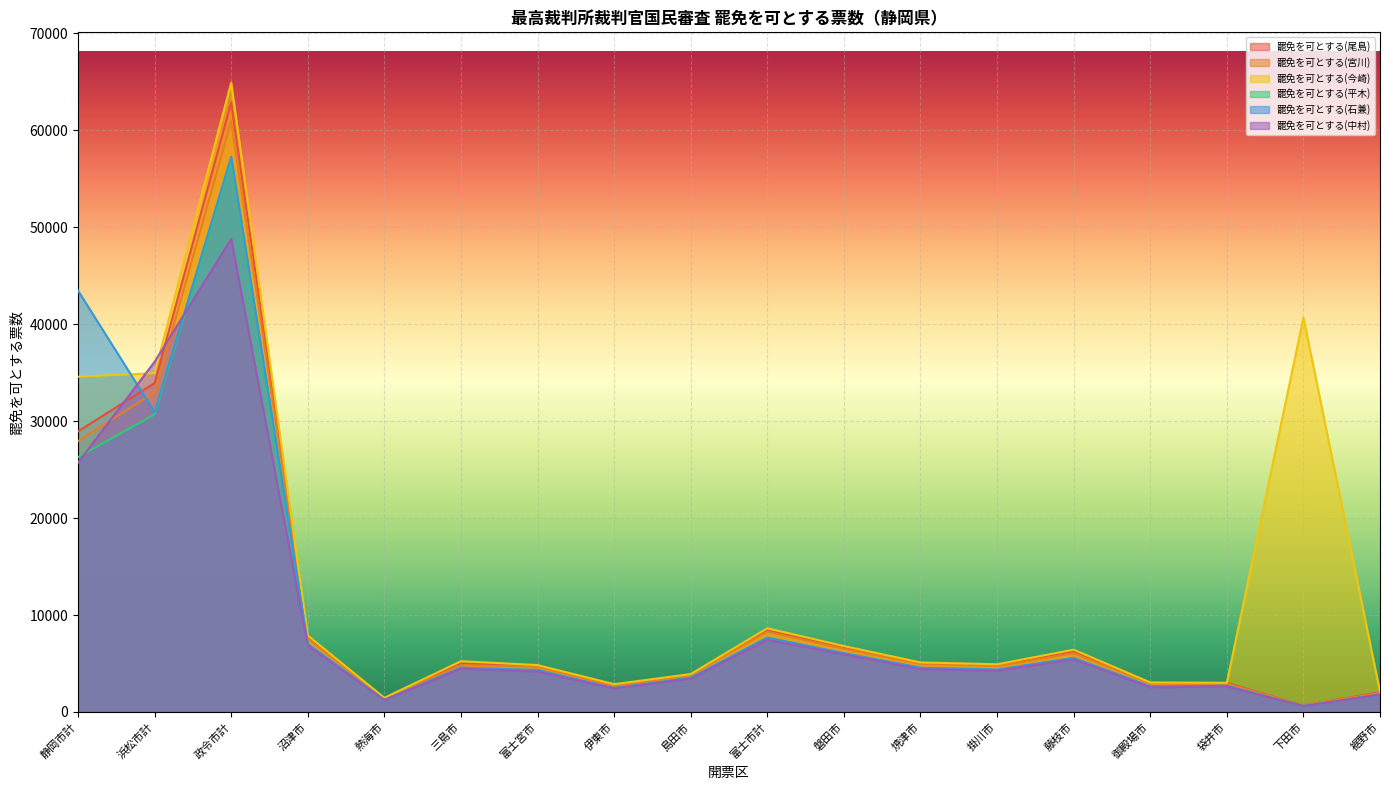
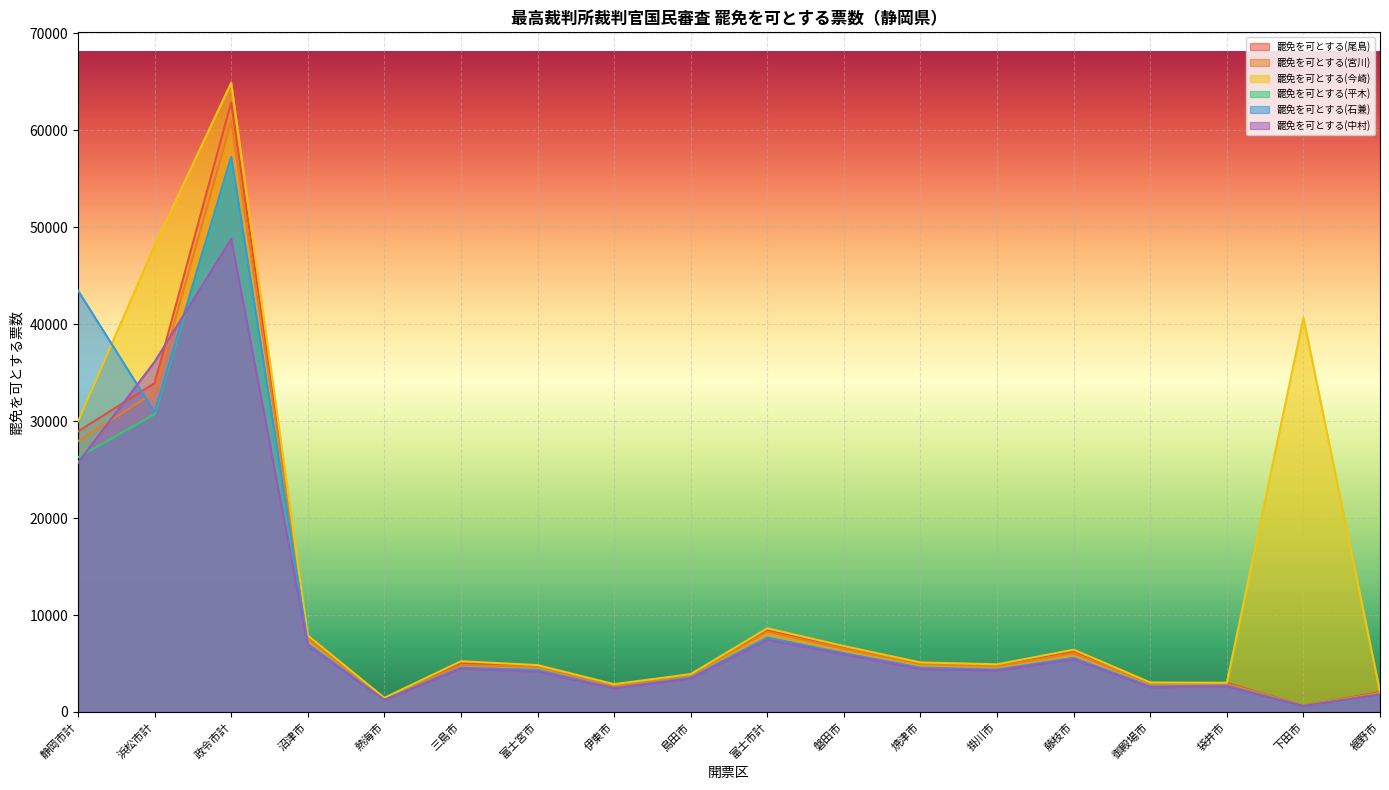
罷免を可とする(今崎), 静岡市計: 35000 -> 30000
罷免を可とする(今崎), 浜松市計: 35000 -> 48000
